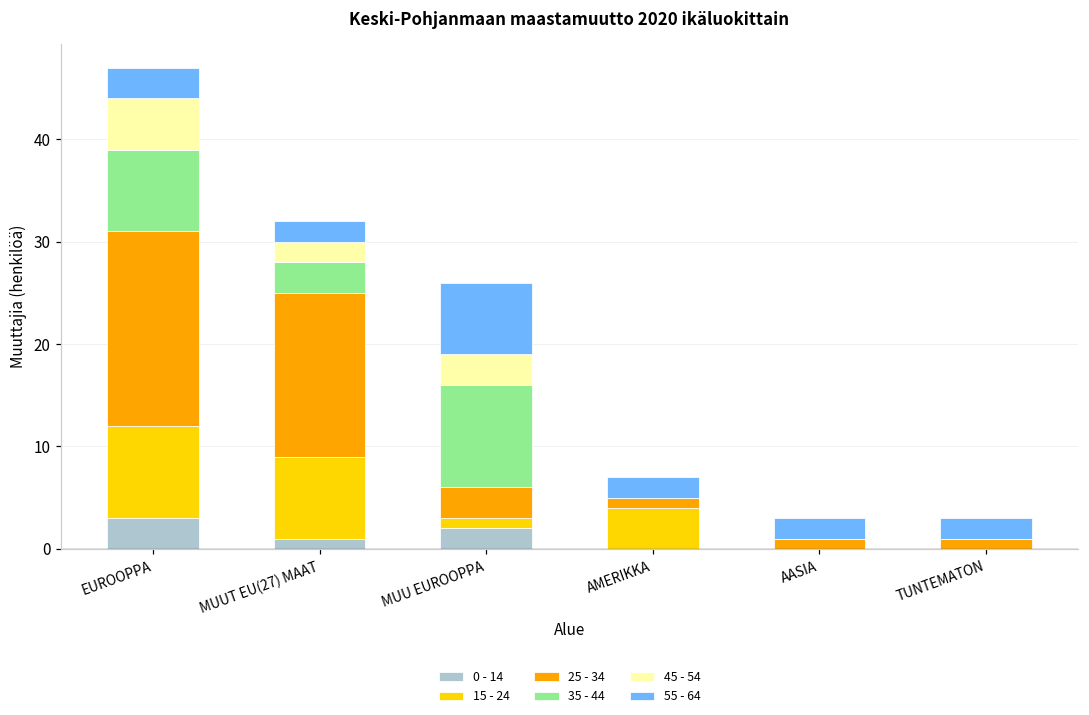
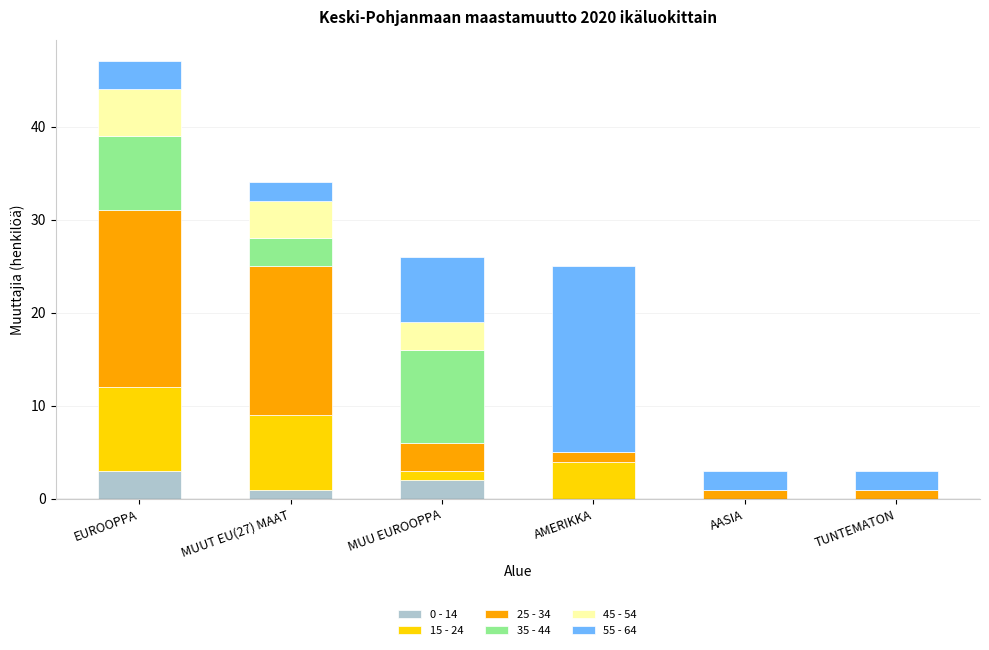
45 - 54, MUUT EU(27) MAAT: 2 -> 4
55 - 64, AMERIKKA: 2 -> 20
